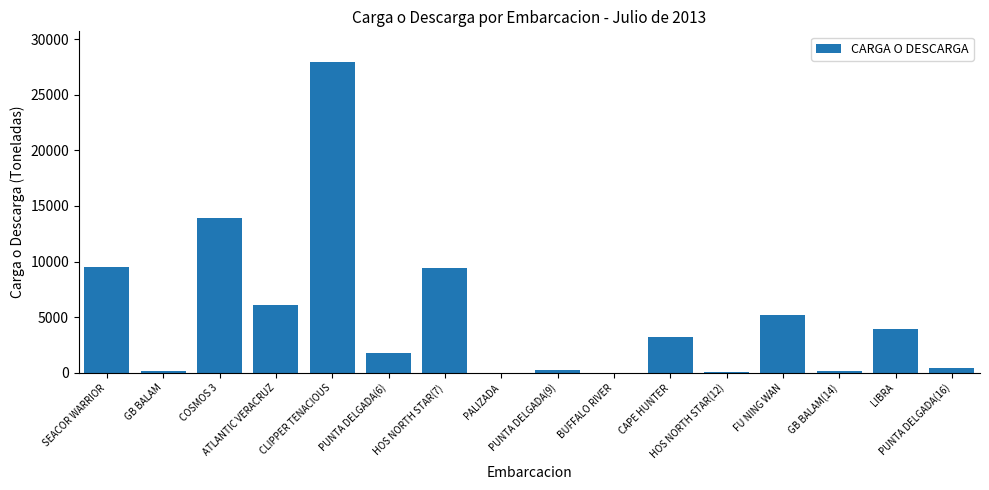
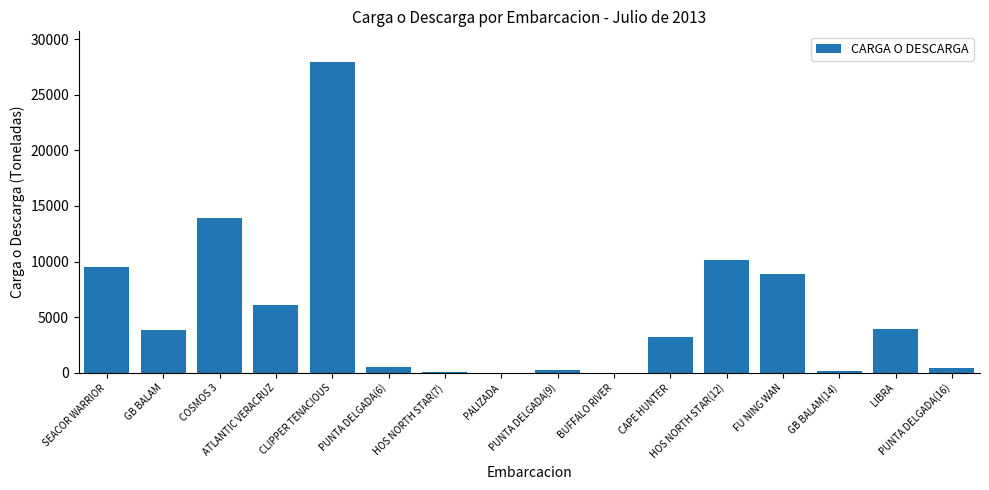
GB BALAM: 200 -> 3900
PUNTA DELGADA(6): 1800 -> 600
HOS NORTH STAR(7): 9500 -> 0
HOS NORTH STAR(12): 0 -> 10100
FU NING WAN: 5200 -> 8900
